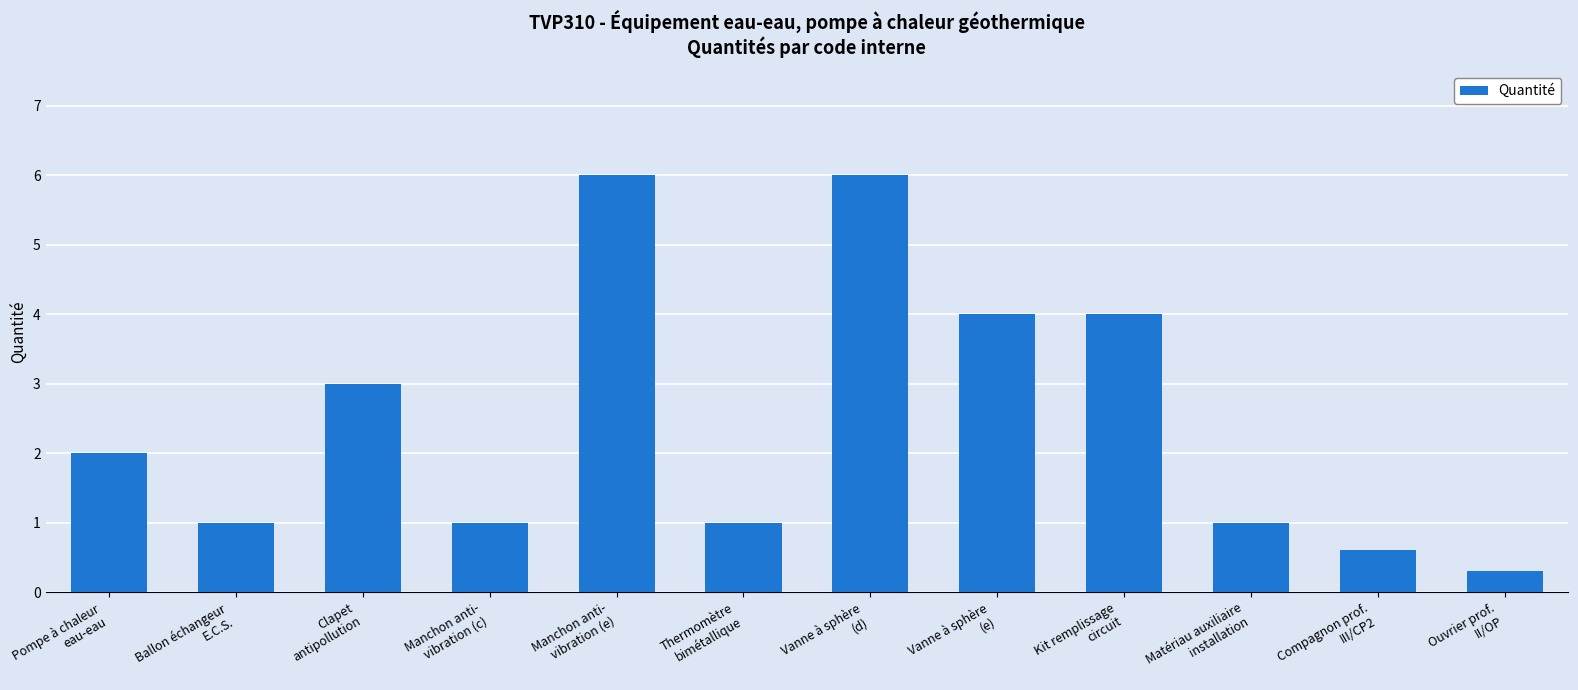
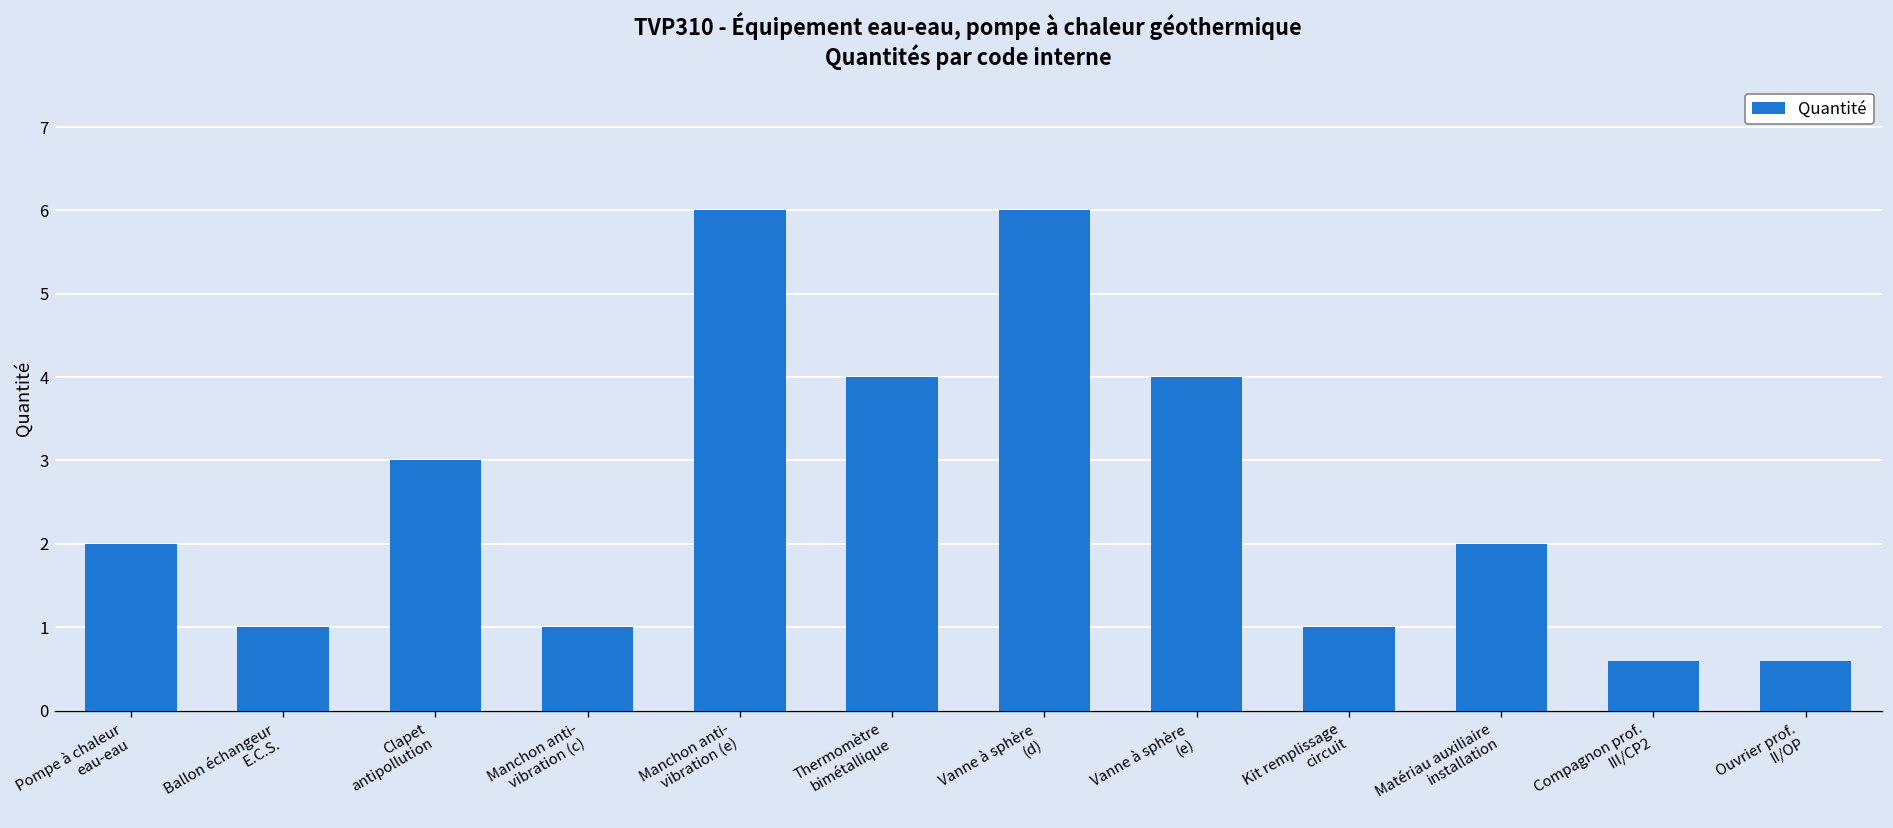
Thermomètre bimétallique: 1 -> 4
Kit remplissage circuit: 4 -> 1
Matériau auxiliaire installation: 1 -> 2
Ouvrier prof. II/OP: 0.3 -> 0.6
